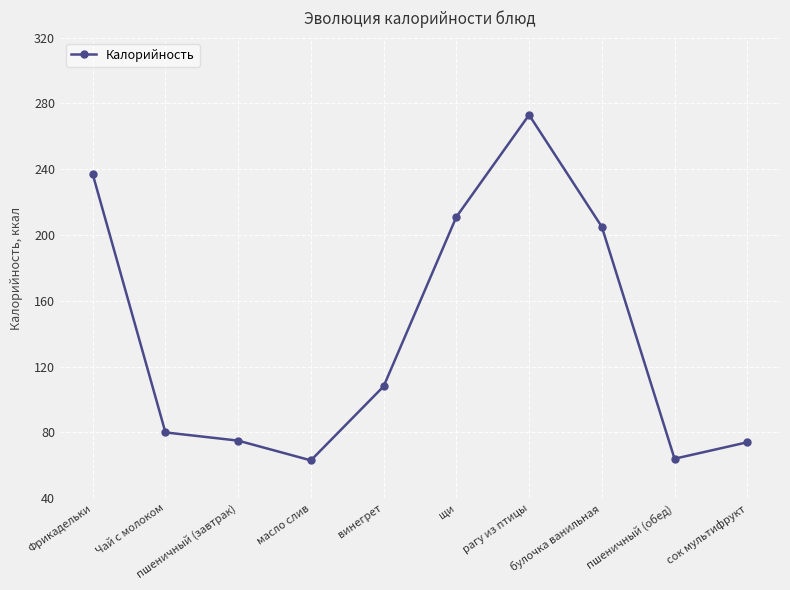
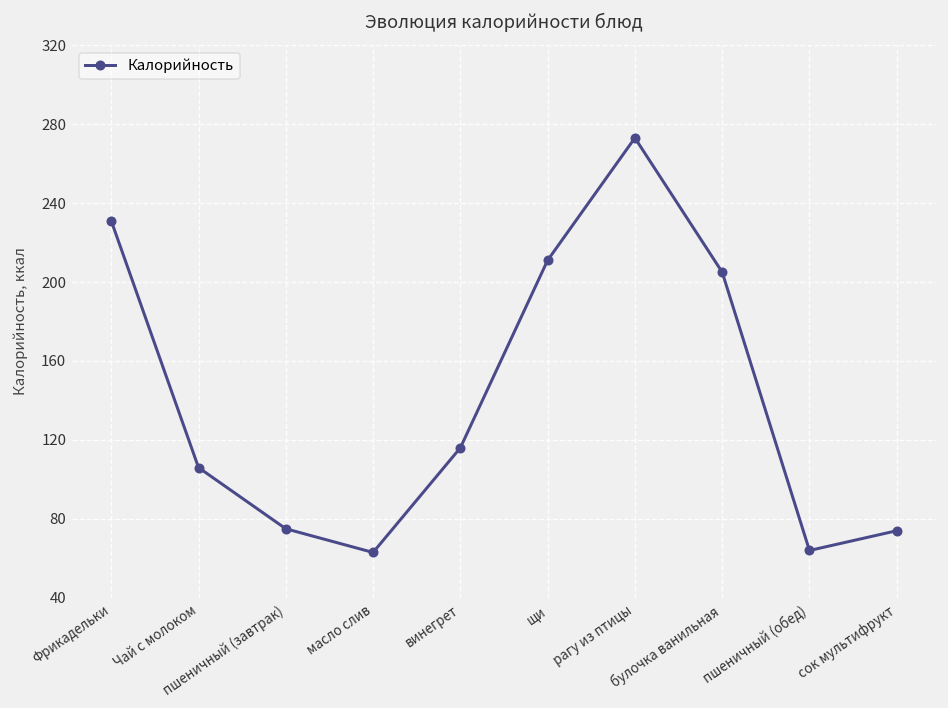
Фрикадельки: 237 -> 231
Чай с молоком: 80 -> 106
винегрет: 108 -> 116
